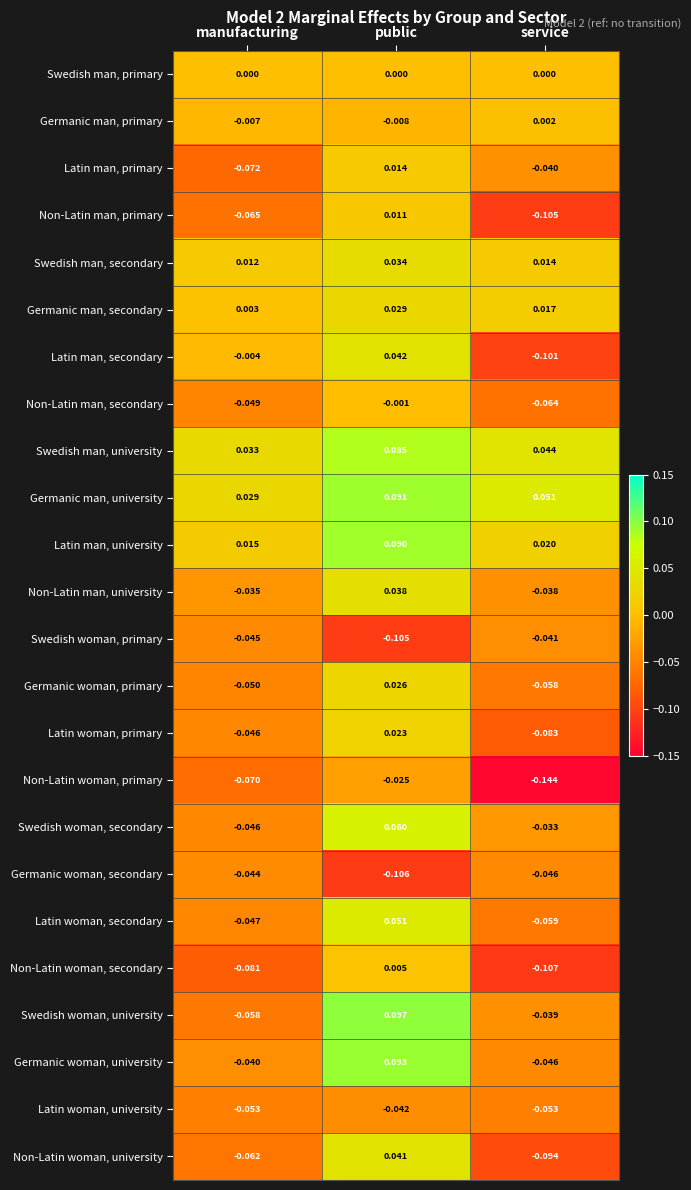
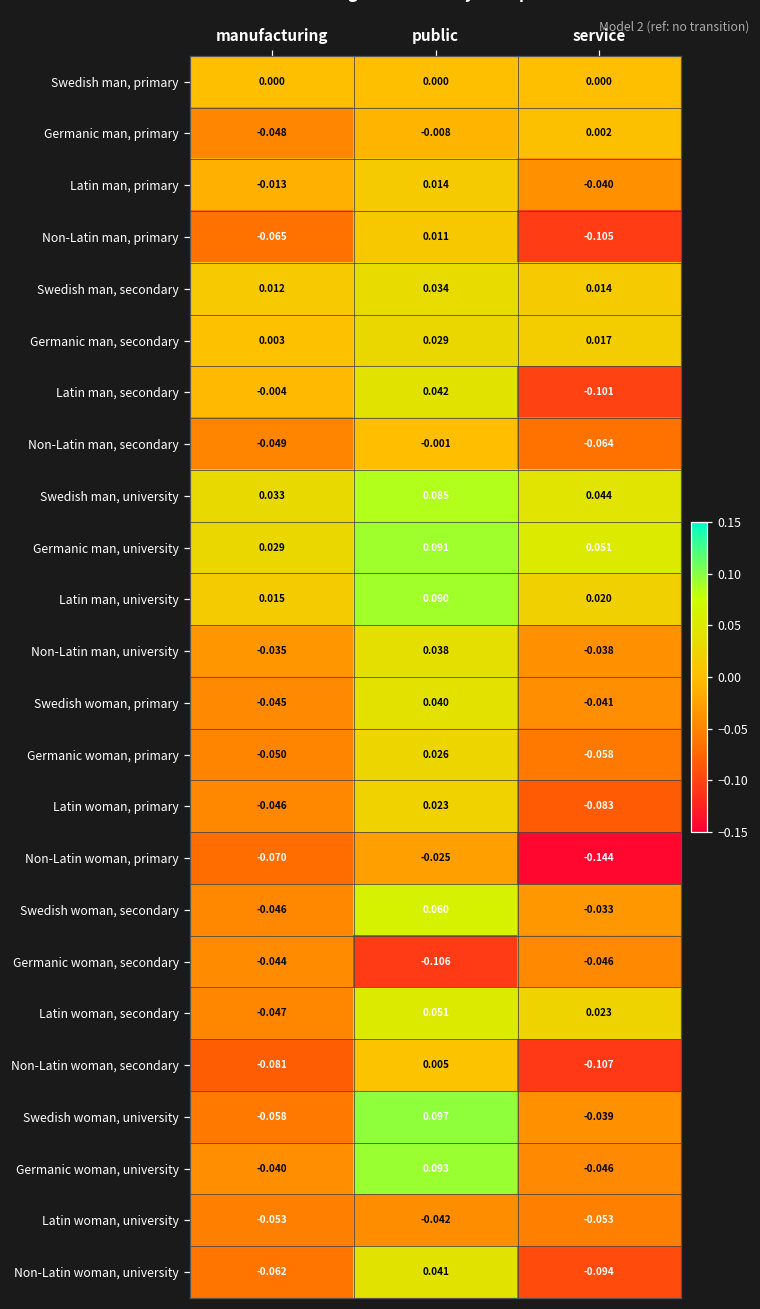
Germanic man, primary, manufacturing: -0.007 -> -0.048
Latin man, primary, manufacturing: -0.072 -> -0.013
Swedish woman, primary, public: -0.105 -> 0.040
Latin woman, secondary, service: -0.059 -> 0.023
